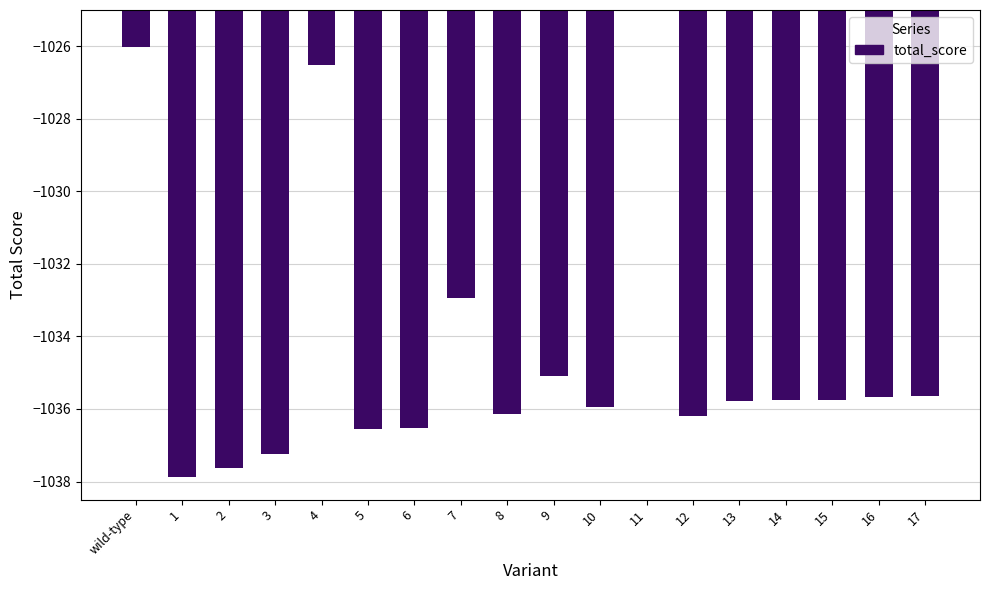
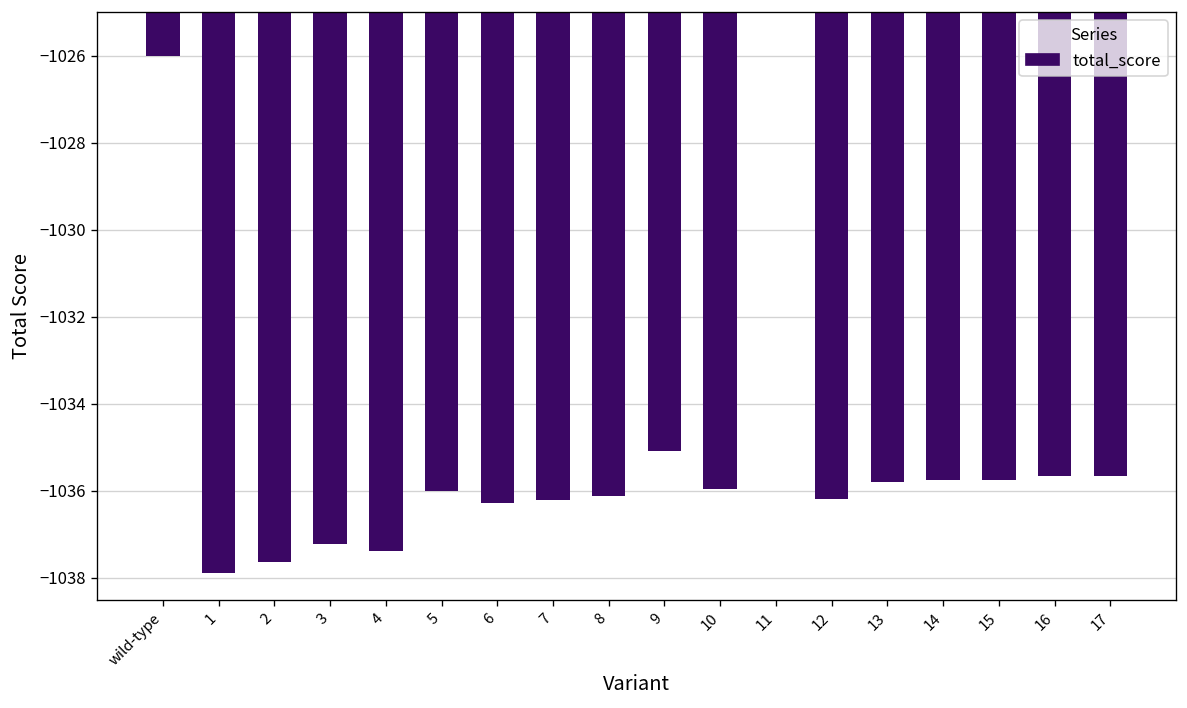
4: -1026.5 -> -1037.4
5: -1036.5 -> -1036.0
6: -1036.5 -> -1036.3
7: -1032.9 -> -1036.2
